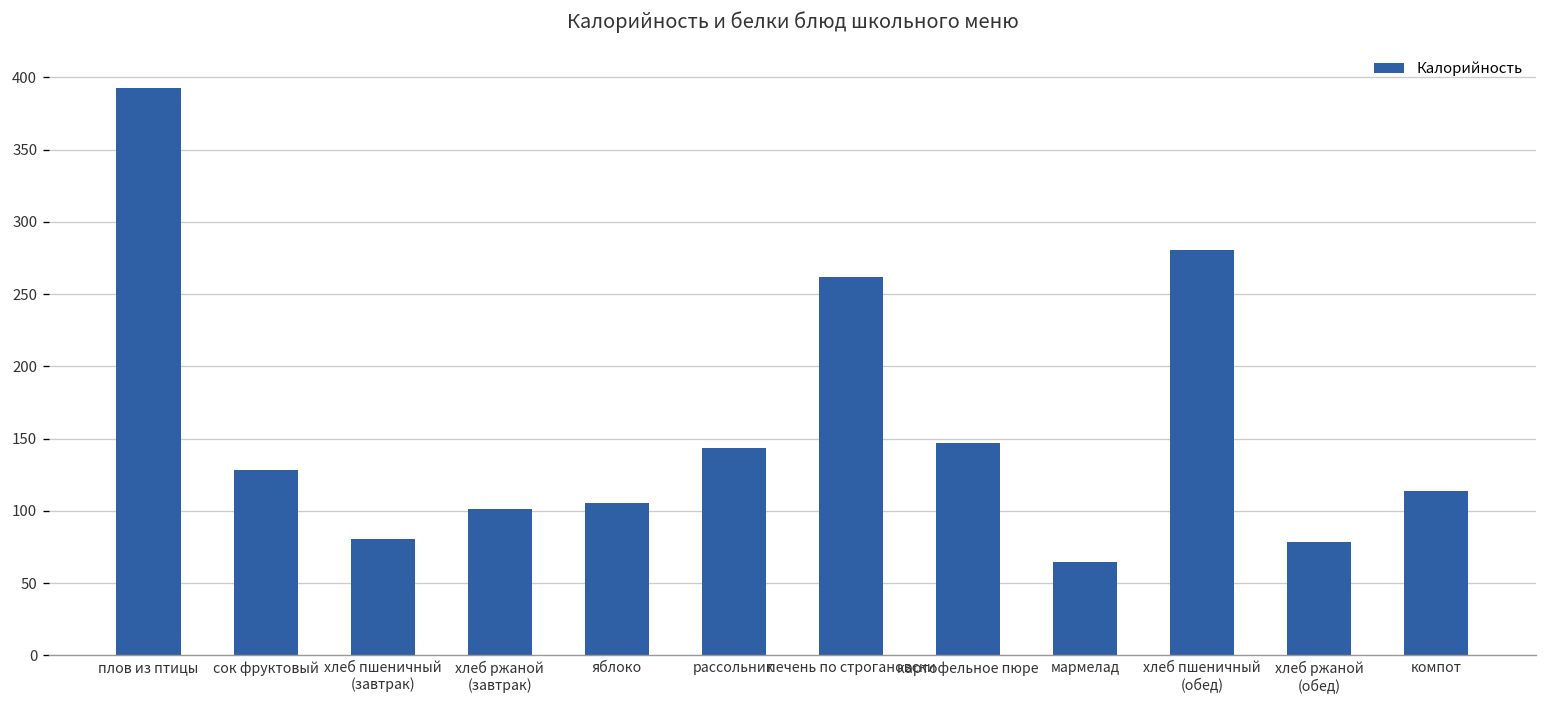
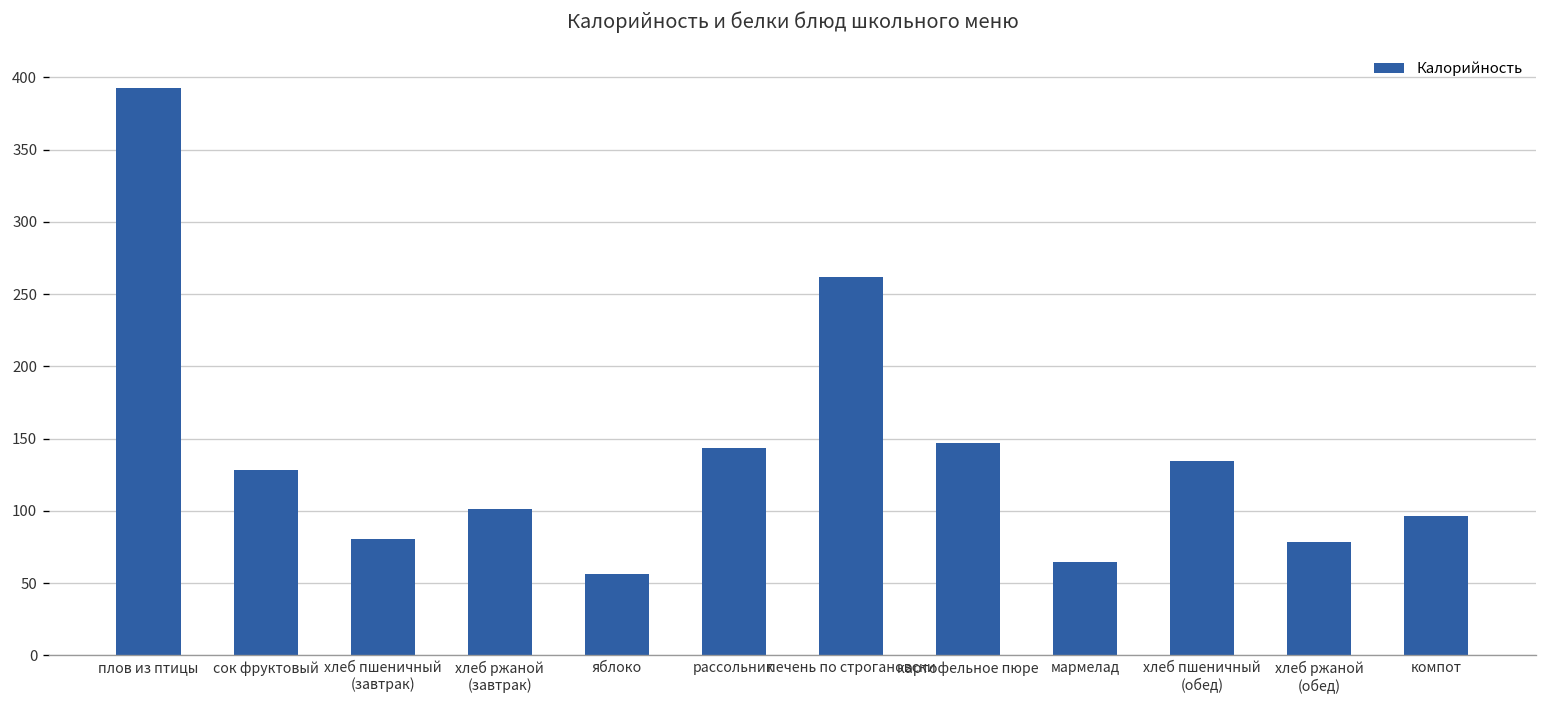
яблоко: 105 -> 56
хлеб пшеничный (обед): 281 -> 134
компот: 114 -> 96
